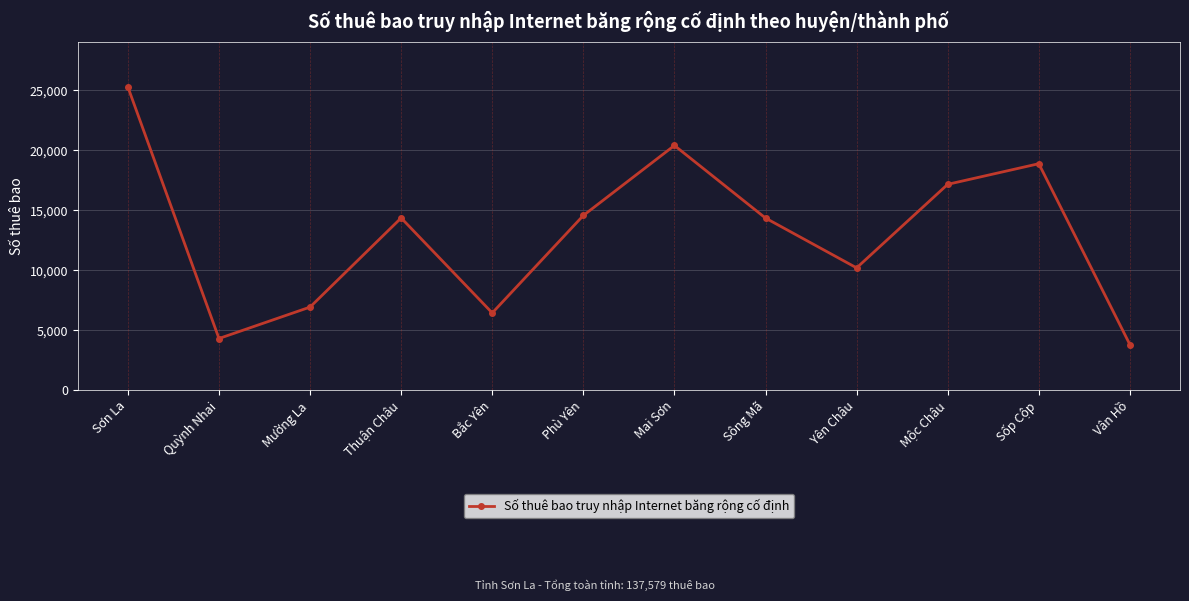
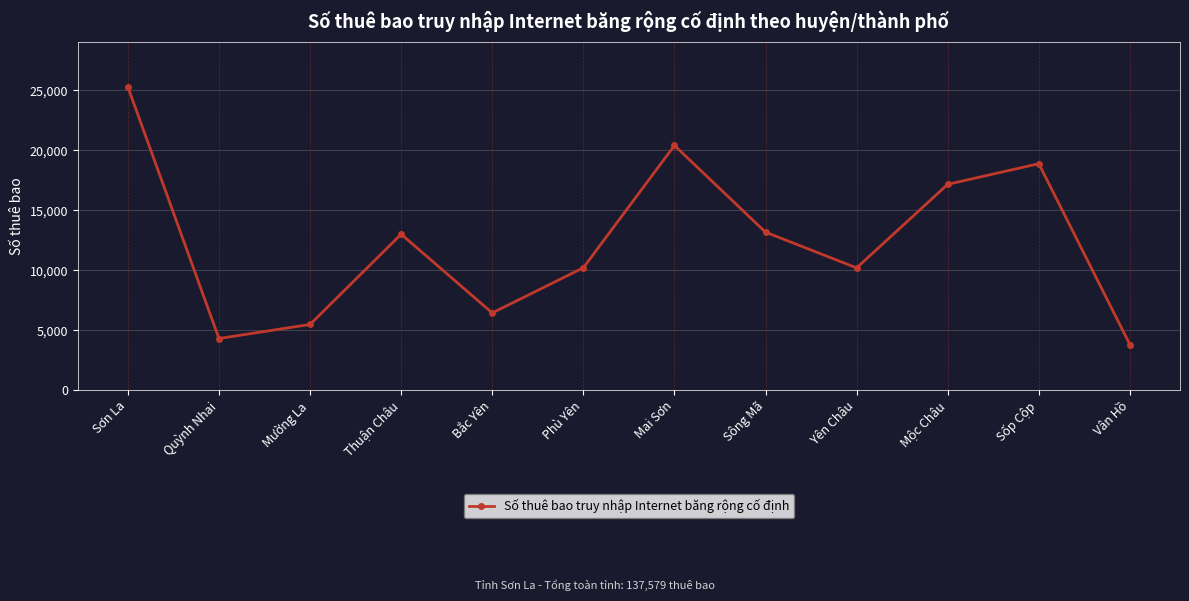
Mường La: 6,900 -> 5,500
Thuận Châu: 14,400 -> 13,000
Phù Yên: 14,600 -> 10,200
Sông Mã: 14,400 -> 13,200
